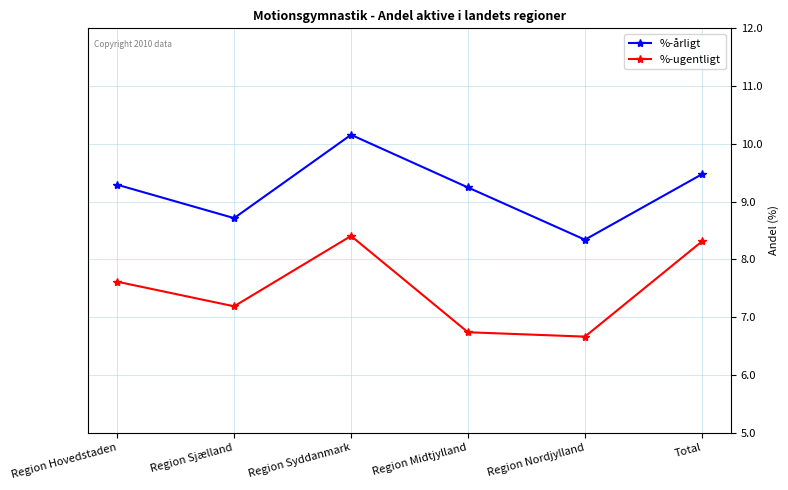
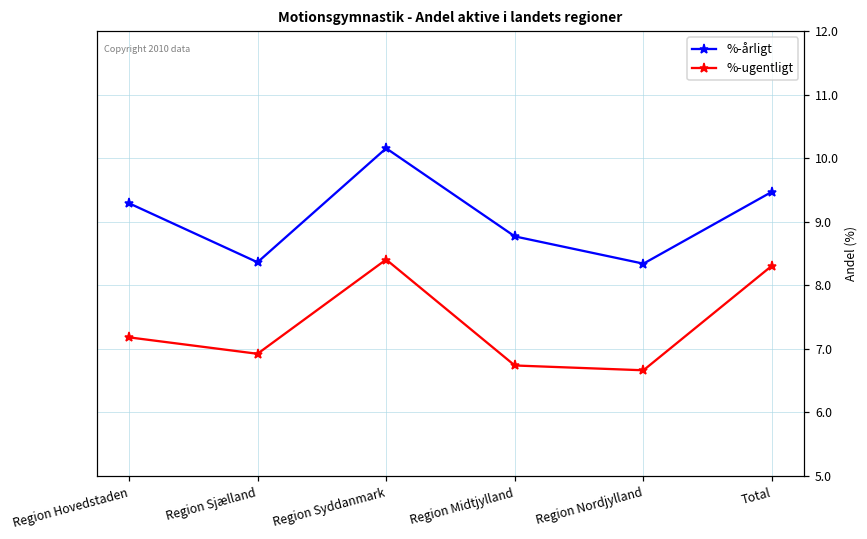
%-ugentligt, Region Hovedstaden: 7.6 -> 7.2
%-årligt, Region Sjælland: 8.7 -> 8.4
%-ugentligt, Region Sjælland: 7.2 -> 6.9
%-årligt, Region Midtjylland: 9.2 -> 8.8
